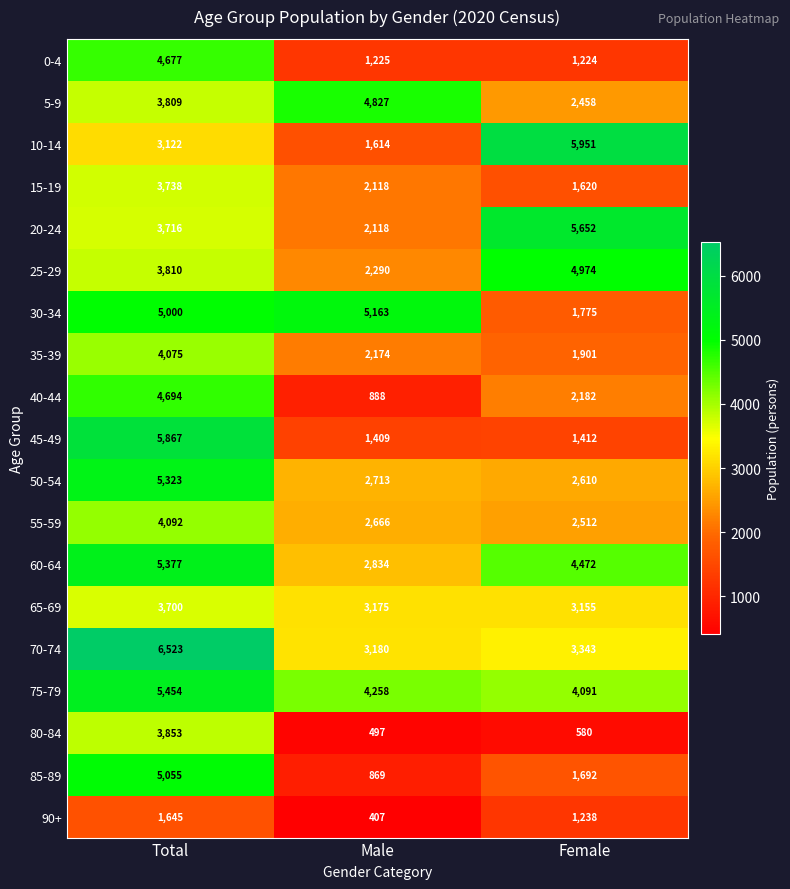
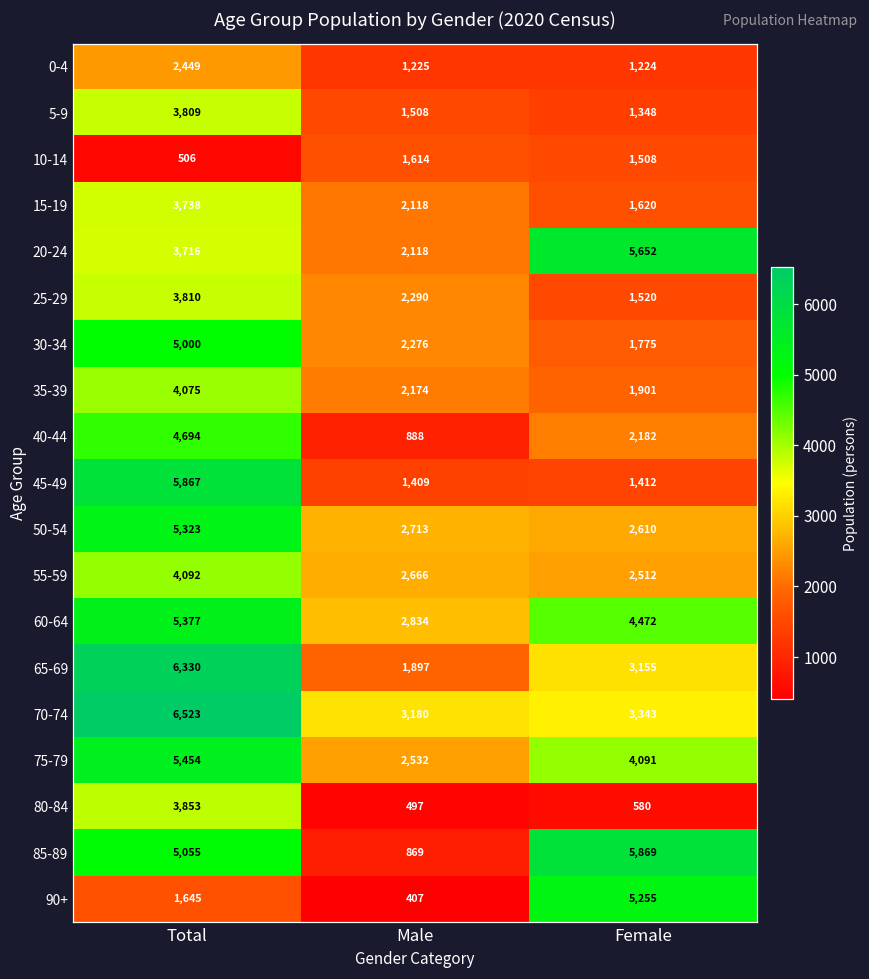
0-4, Total: 4,677 -> 2,449
5-9, Male: 4,827 -> 1,508
5-9, Female: 2,458 -> 1,348
10-14, Total: 3,122 -> 506
10-14, Female: 5,951 -> 1,508
25-29, Female: 4,974 -> 1,520
30-34, Male: 5,163 -> 2,276
65-69, Total: 3,700 -> 6,330
65-69, Male: 3,175 -> 1,897
75-79, Male: 4,258 -> 2,532
85-89, Female: 1,692 -> 5,869
90+, Female: 1,238 -> 5,255
